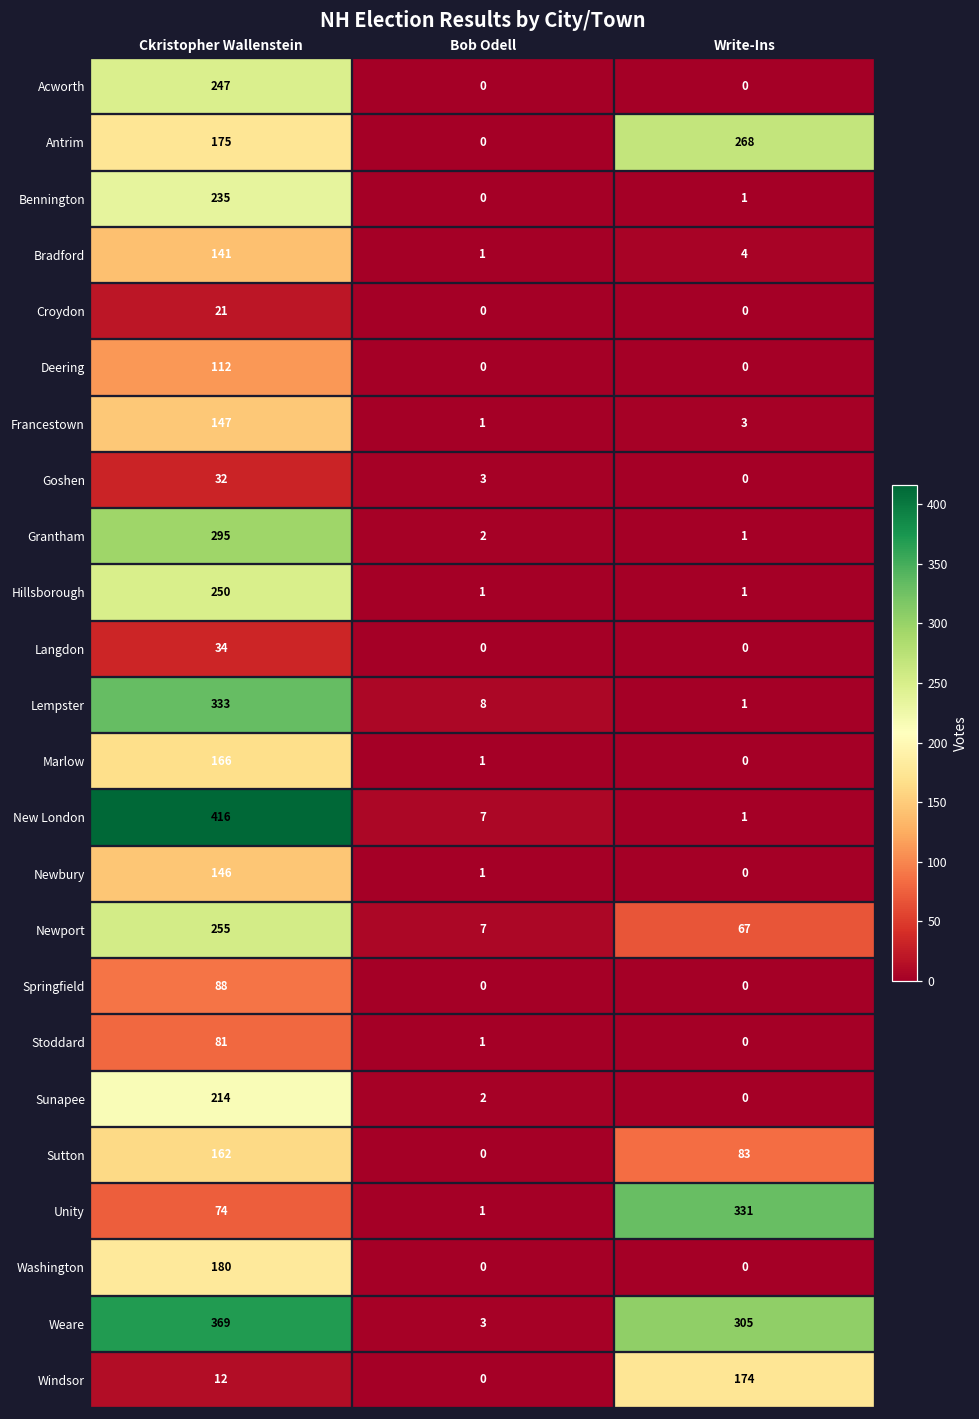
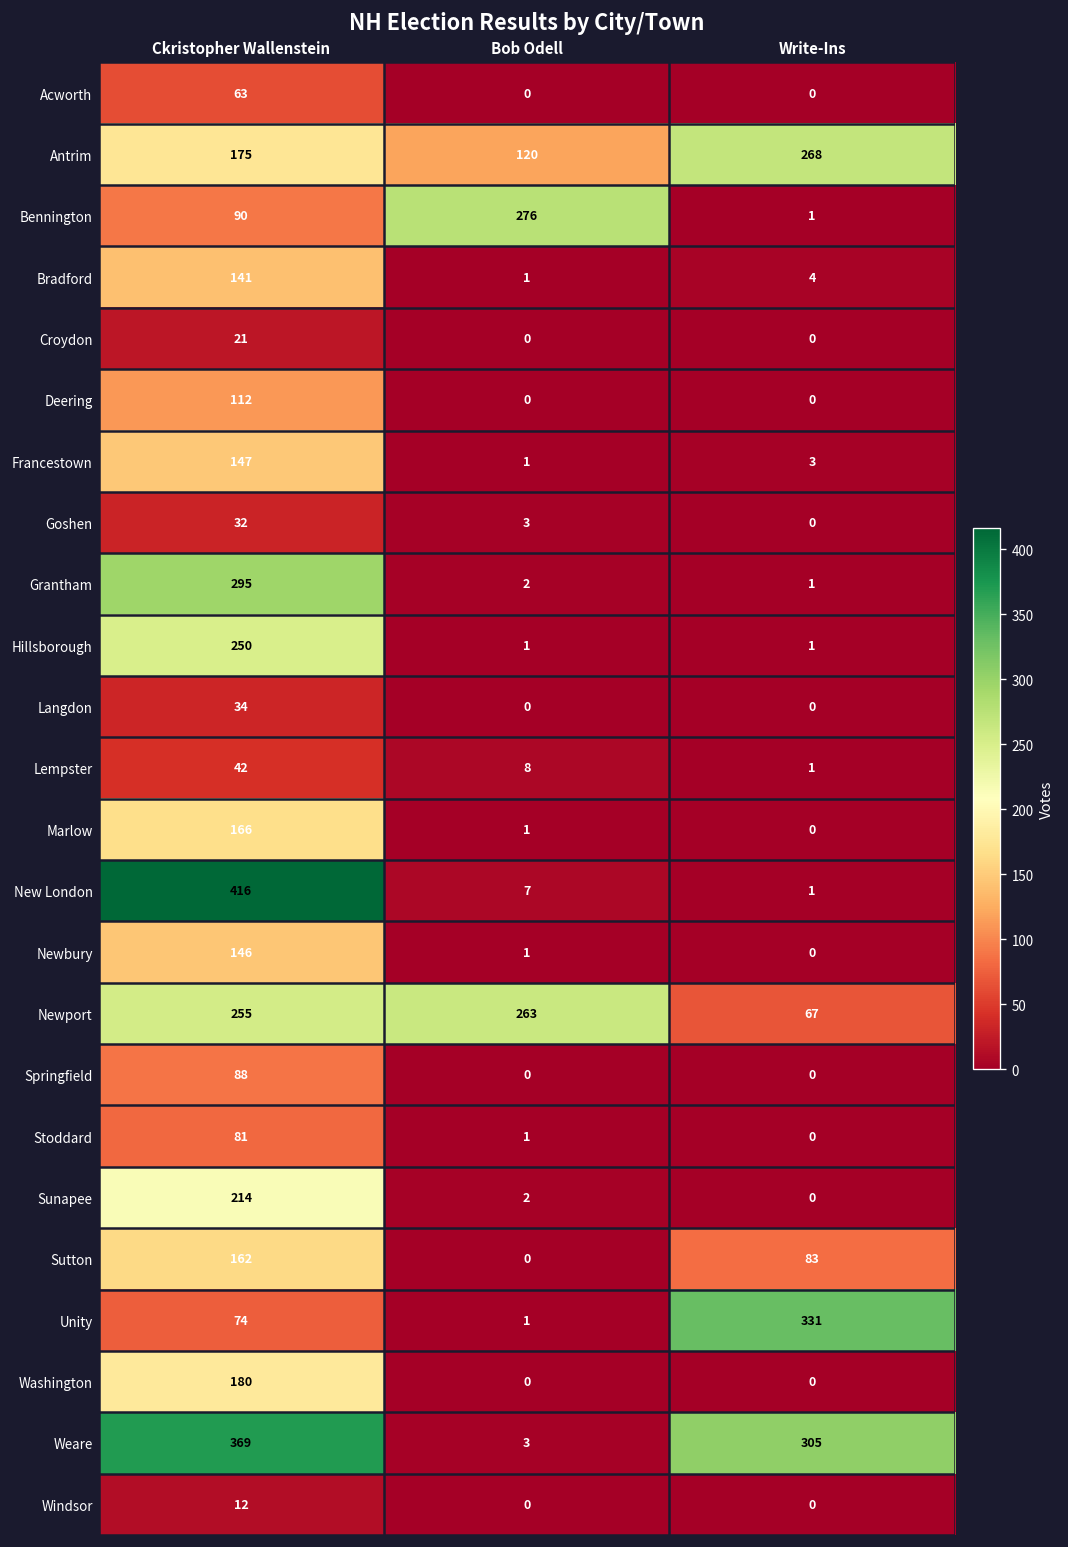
Acworth, Ckristopher Wallenstein: 247 -> 63
Antrim, Bob Odell: 0 -> 120
Bennington, Ckristopher Wallenstein: 235 -> 90
Bennington, Bob Odell: 0 -> 276
Lempster, Ckristopher Wallenstein: 333 -> 42
Newport, Bob Odell: 7 -> 263
Windsor, Write-Ins: 174 -> 0
